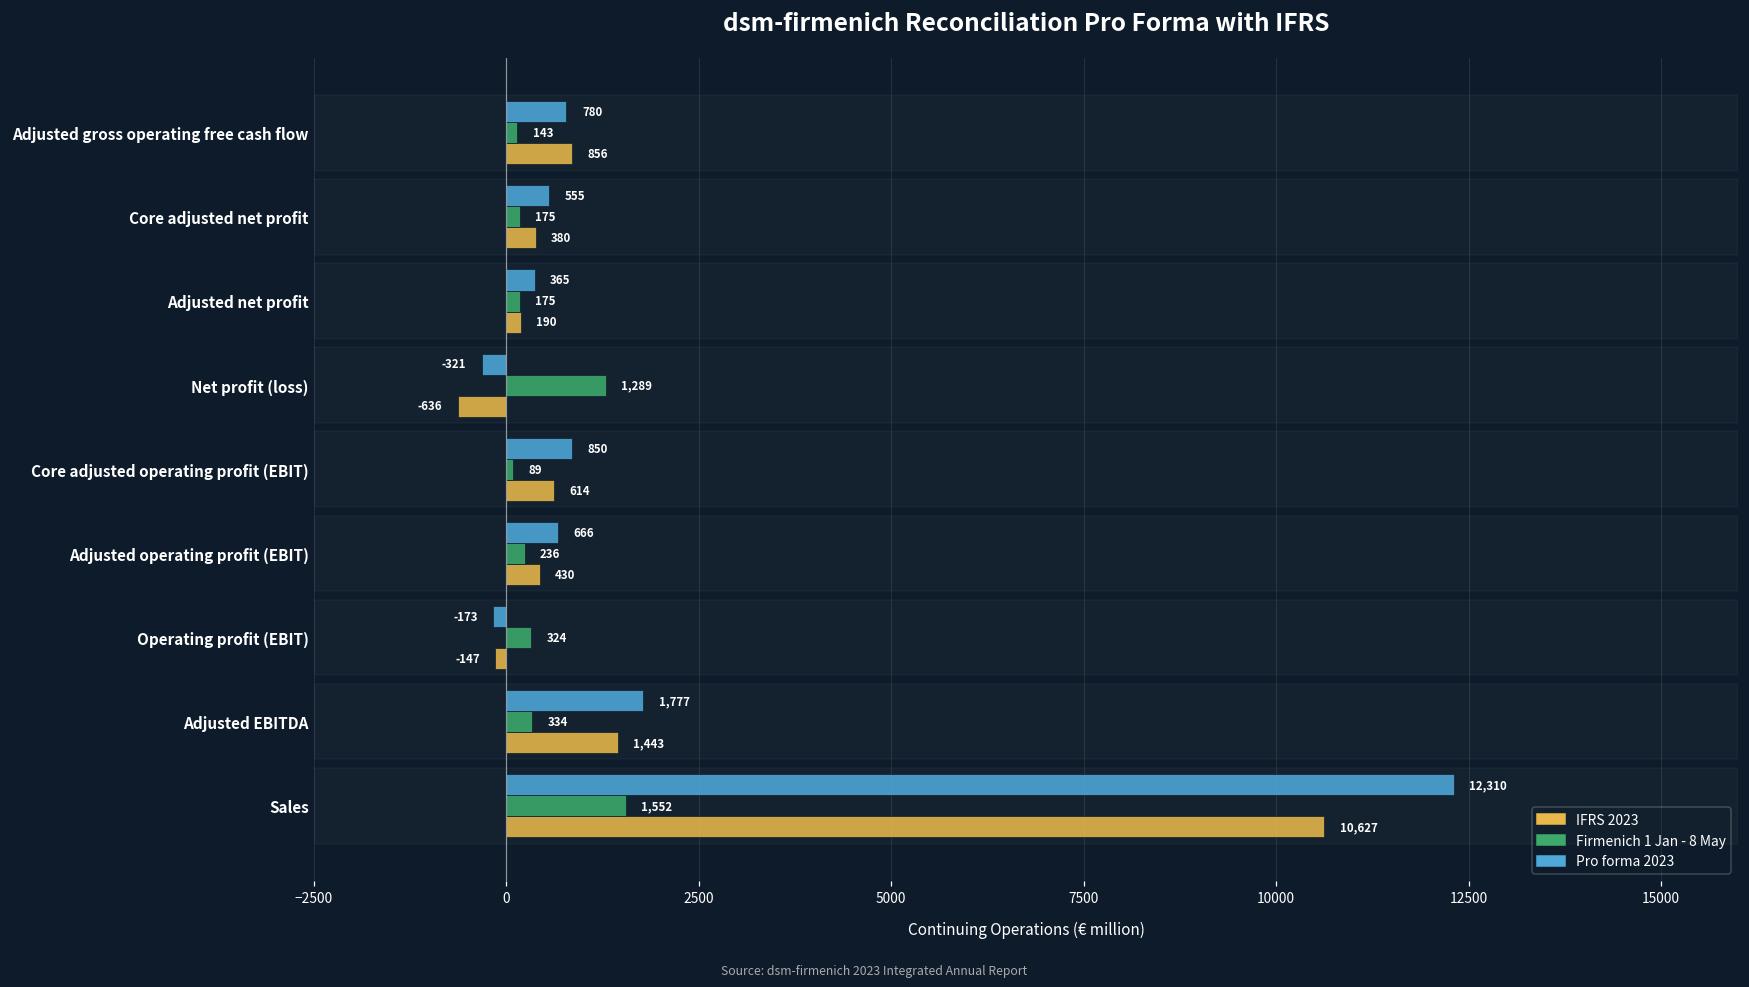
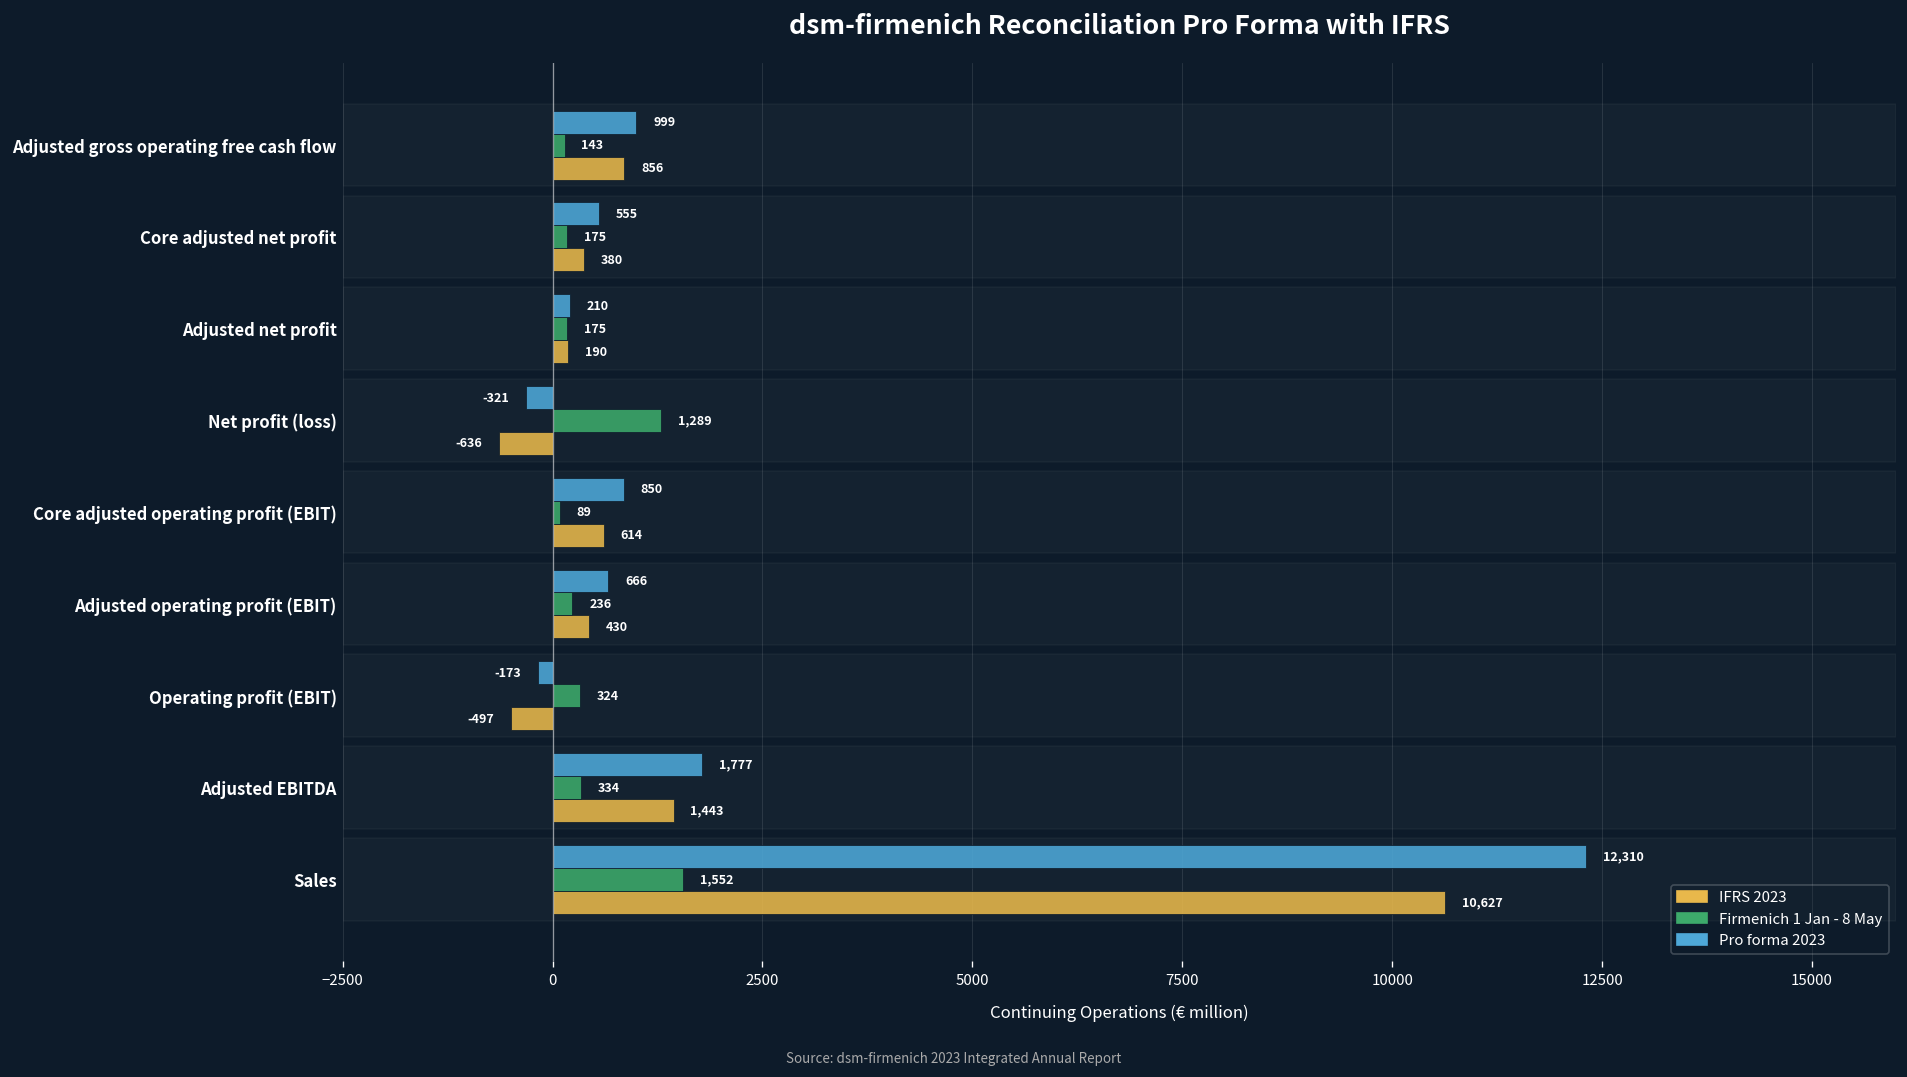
Pro forma 2023, Adjusted gross operating free cash flow: 780 -> 999
Pro forma 2023, Adjusted net profit: 365 -> 210
IFRS 2023, Operating profit (EBIT): -147 -> -497
